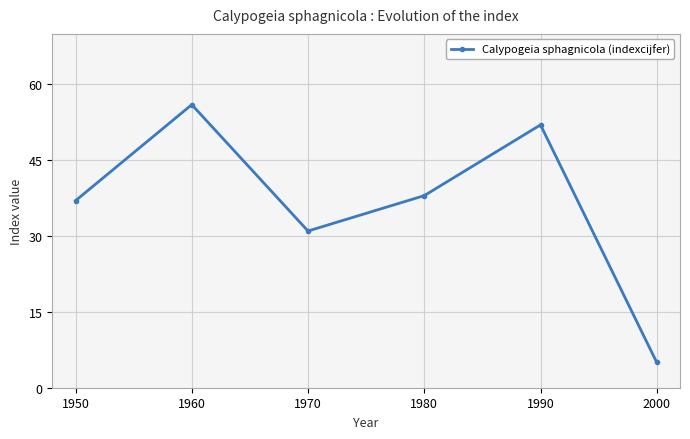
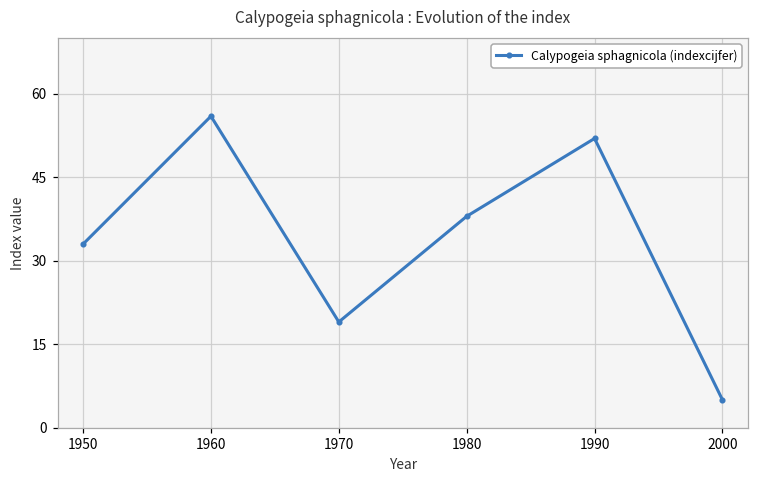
1950: 37 -> 33
1970: 31 -> 19
